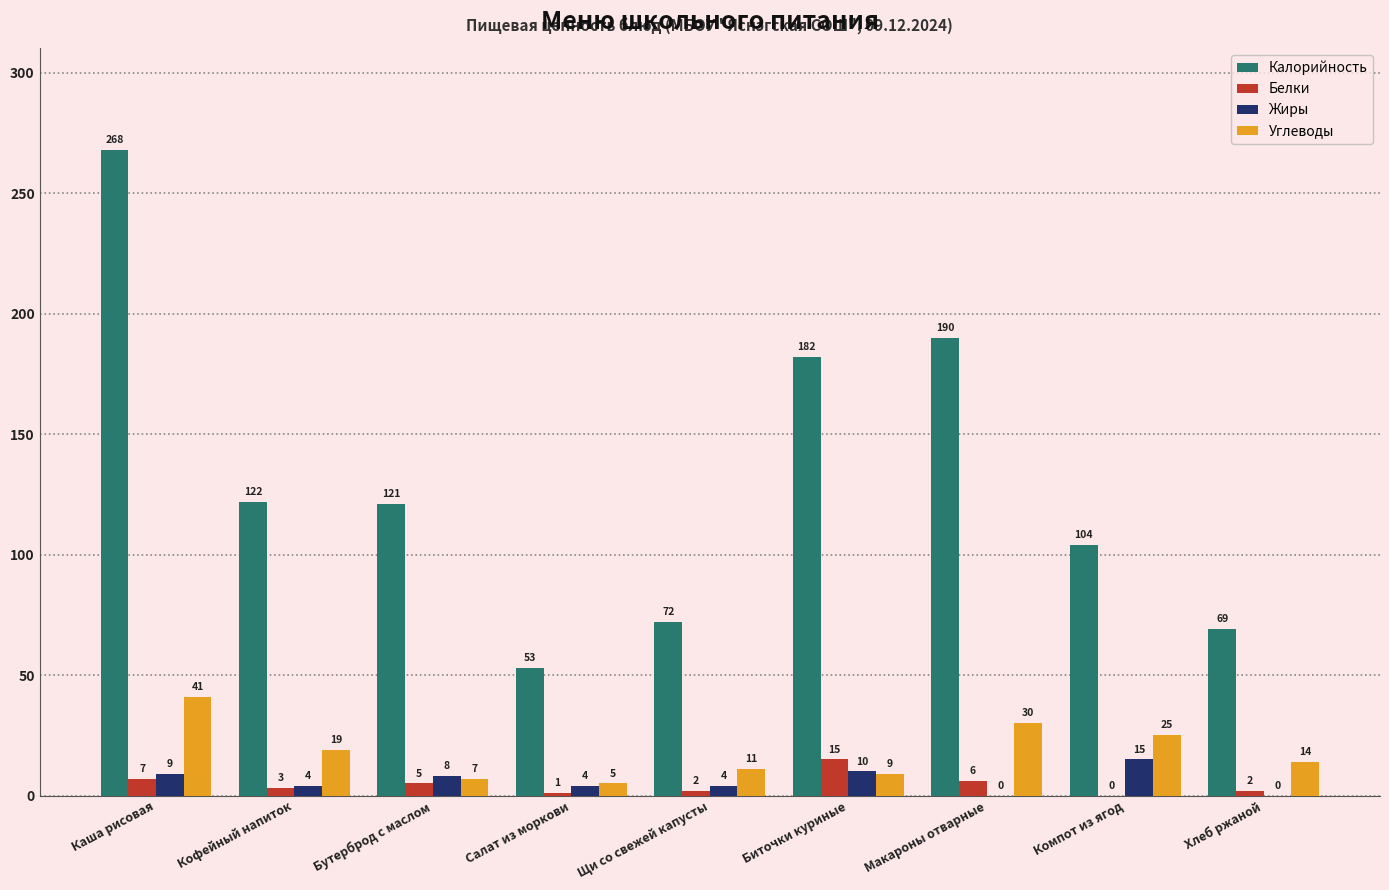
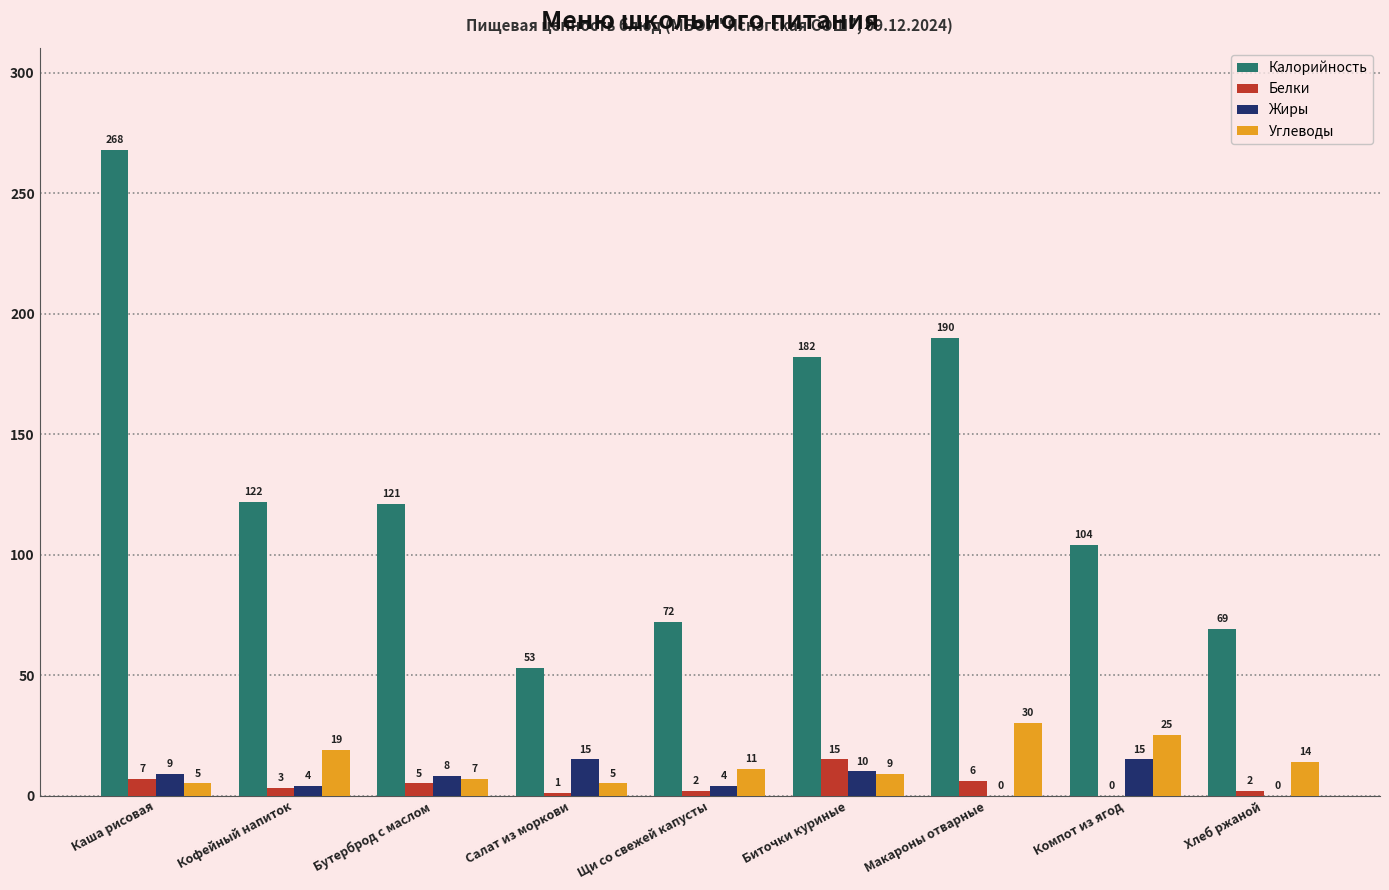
Углеводы, Каша рисовая: 41 -> 5
Жиры, Салат из моркови: 4 -> 15
